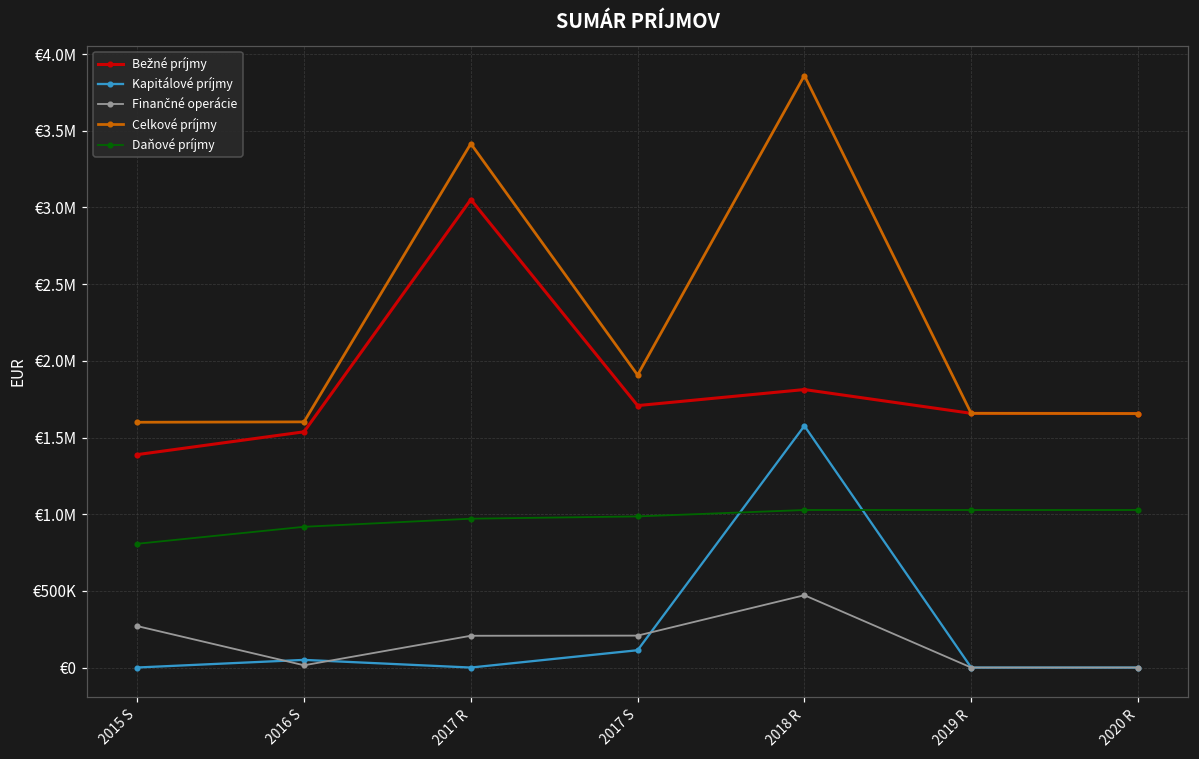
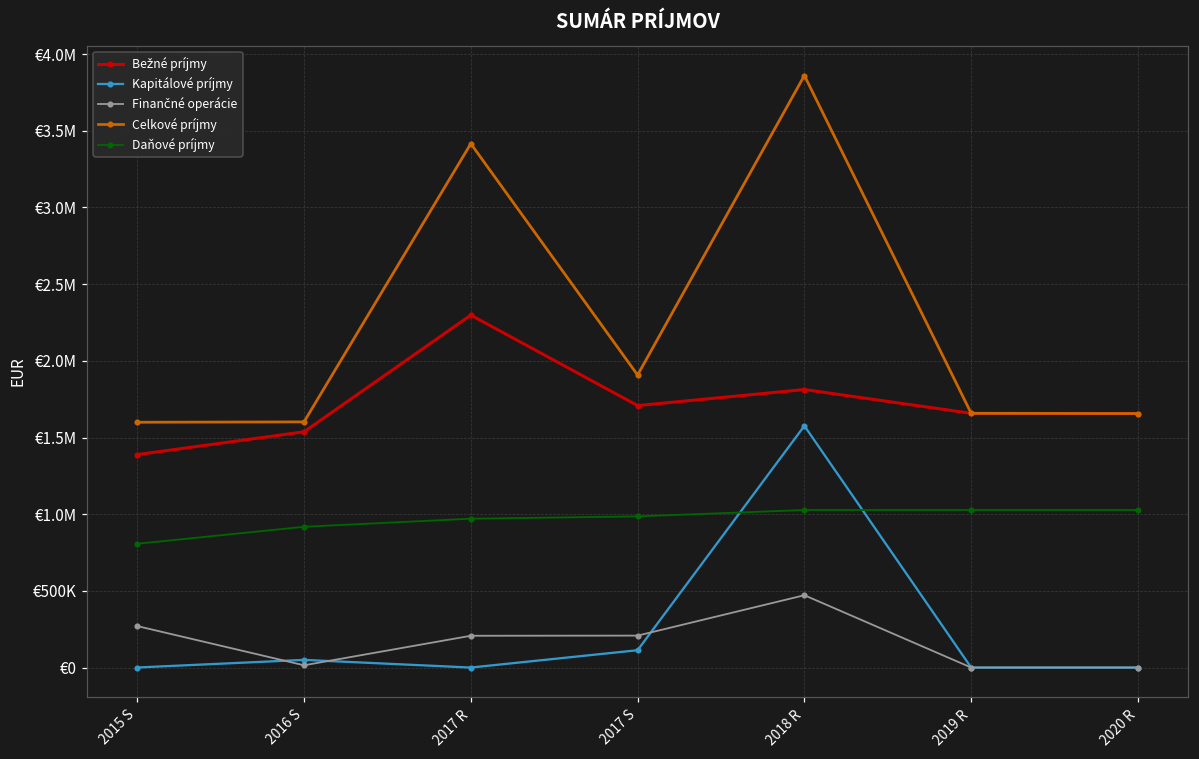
Bežné príjmy, 2017 R: €3050000 -> €2300000
